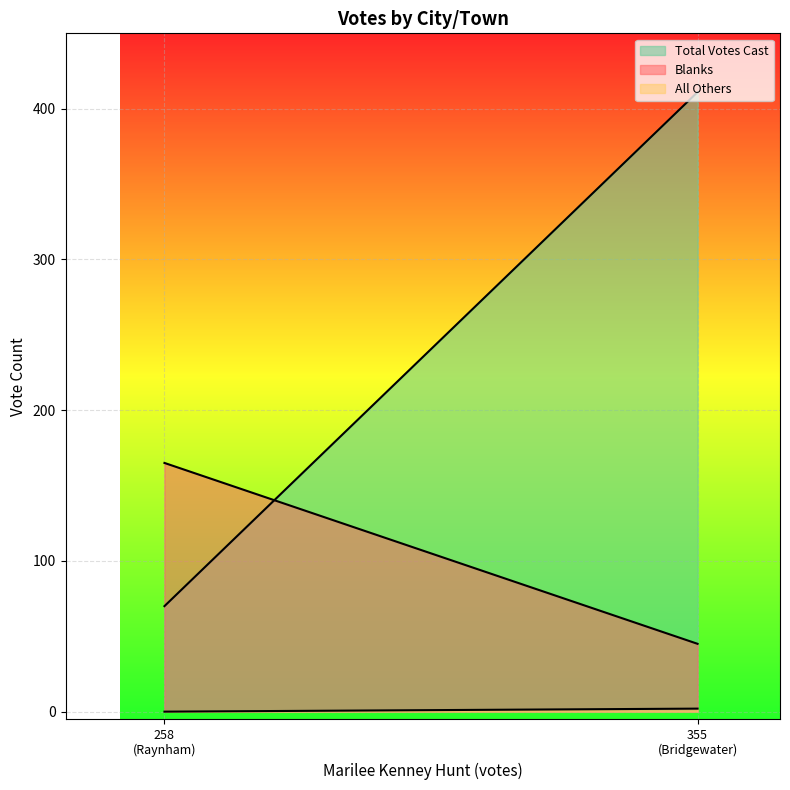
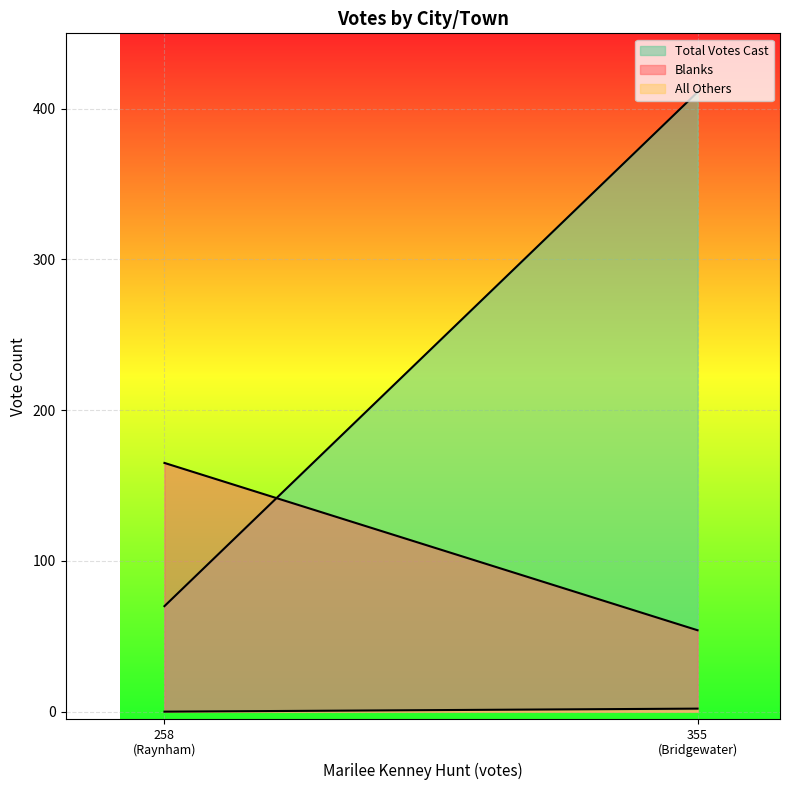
Blanks, 355 (Bridgewater): 45 -> 54
